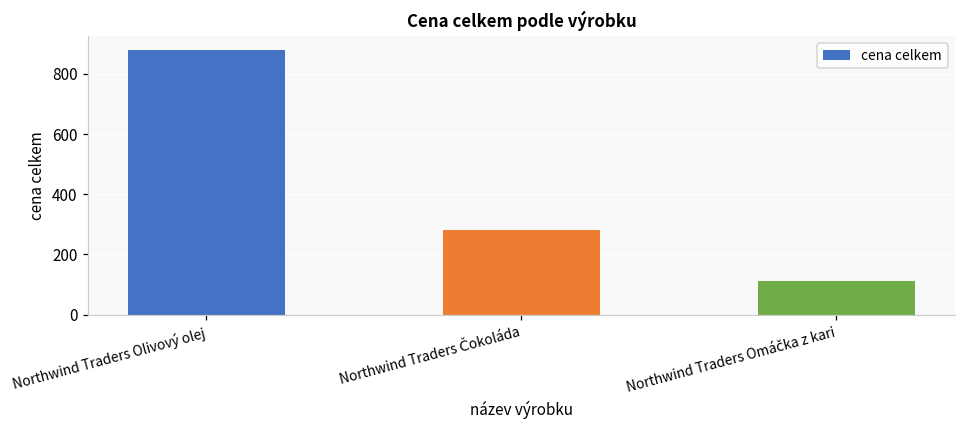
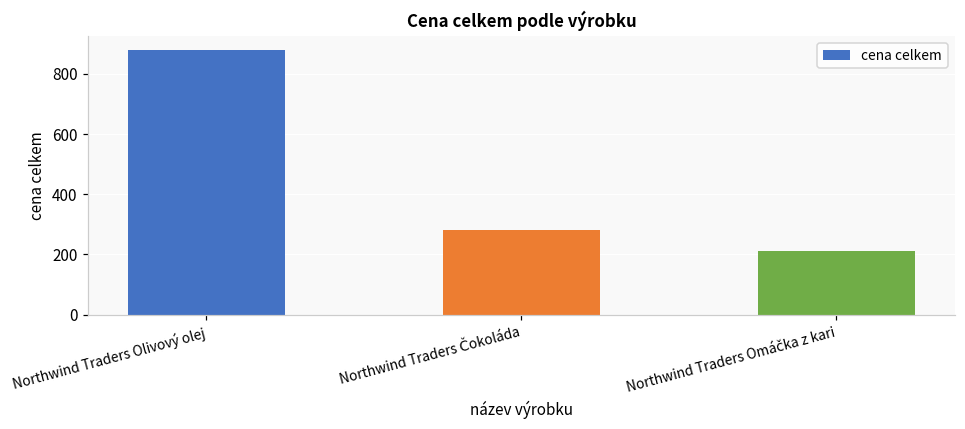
Northwind Traders Omáčka z kari: 110 -> 210
